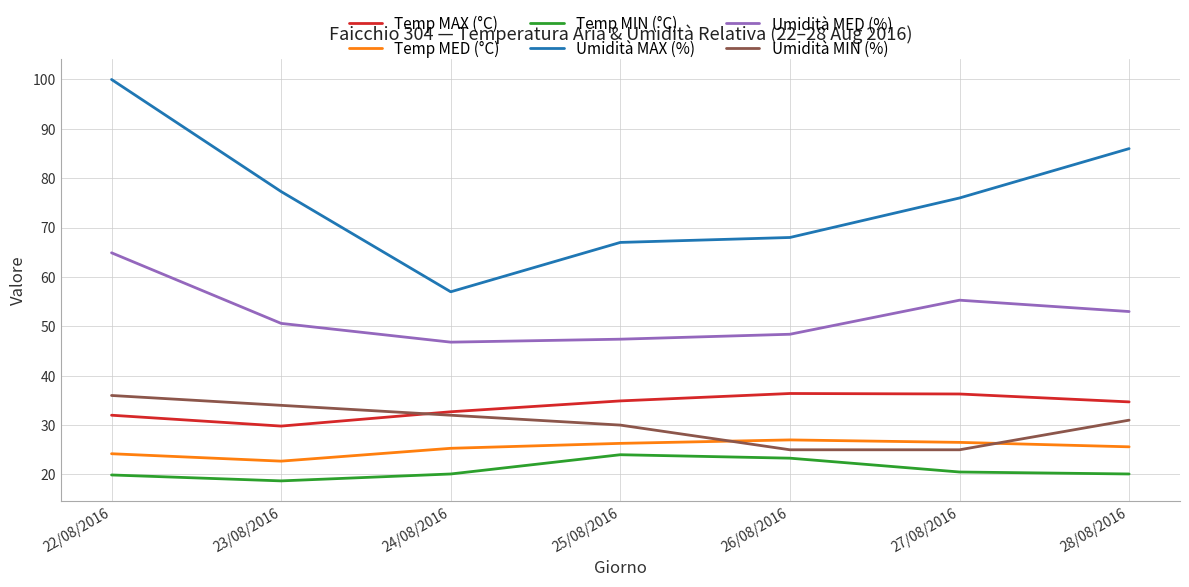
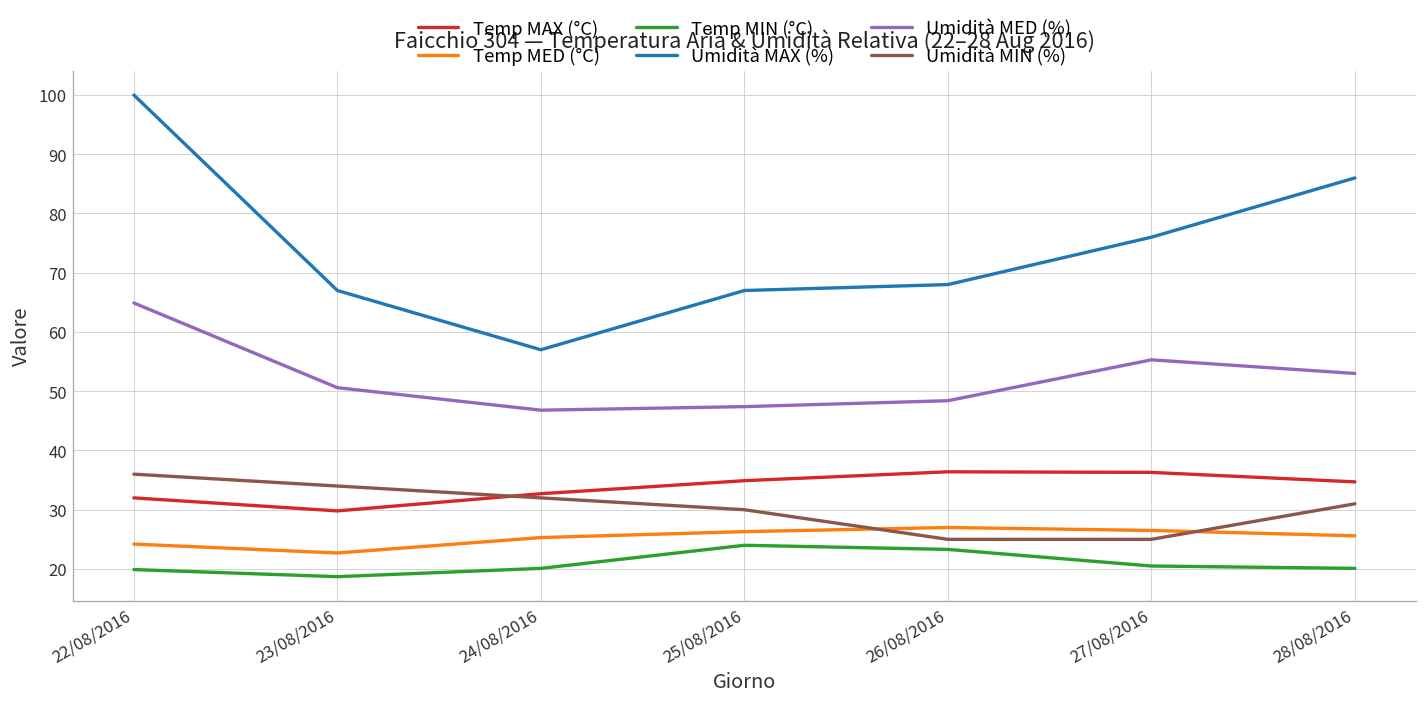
Umidità MAX (%), 23/08/2016: 77 -> 67
